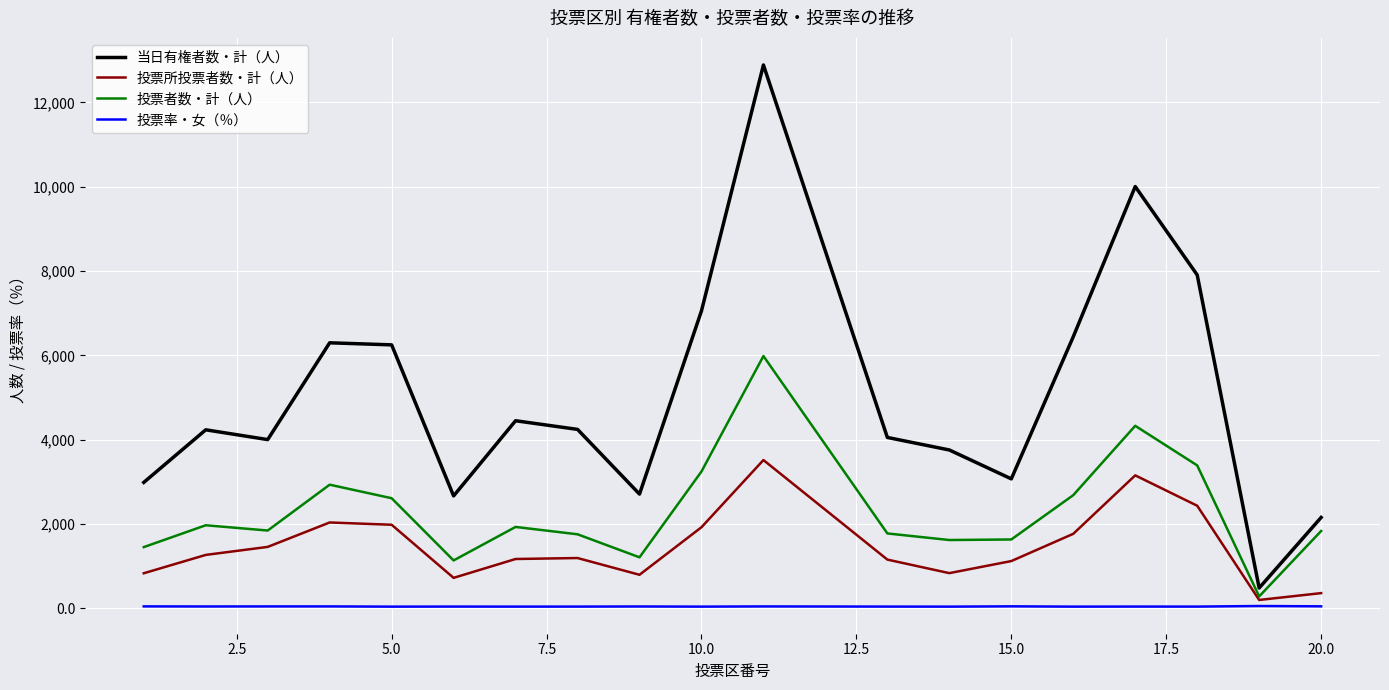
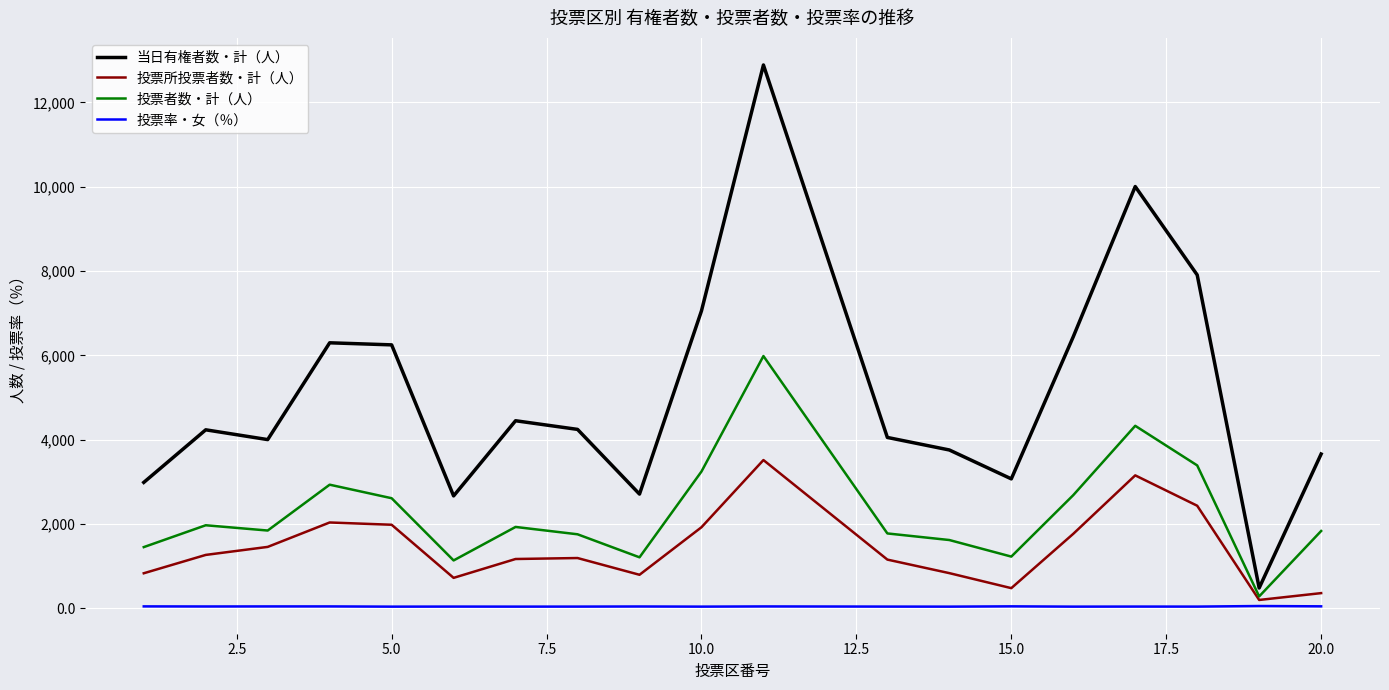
投票所投票者数・計（人）, 15.0: 1,100 -> 500
投票者数・計（人）, 15.0: 1,600 -> 1,200
当日有権者数・計（人）, 20.0: 2,200 -> 3,700
